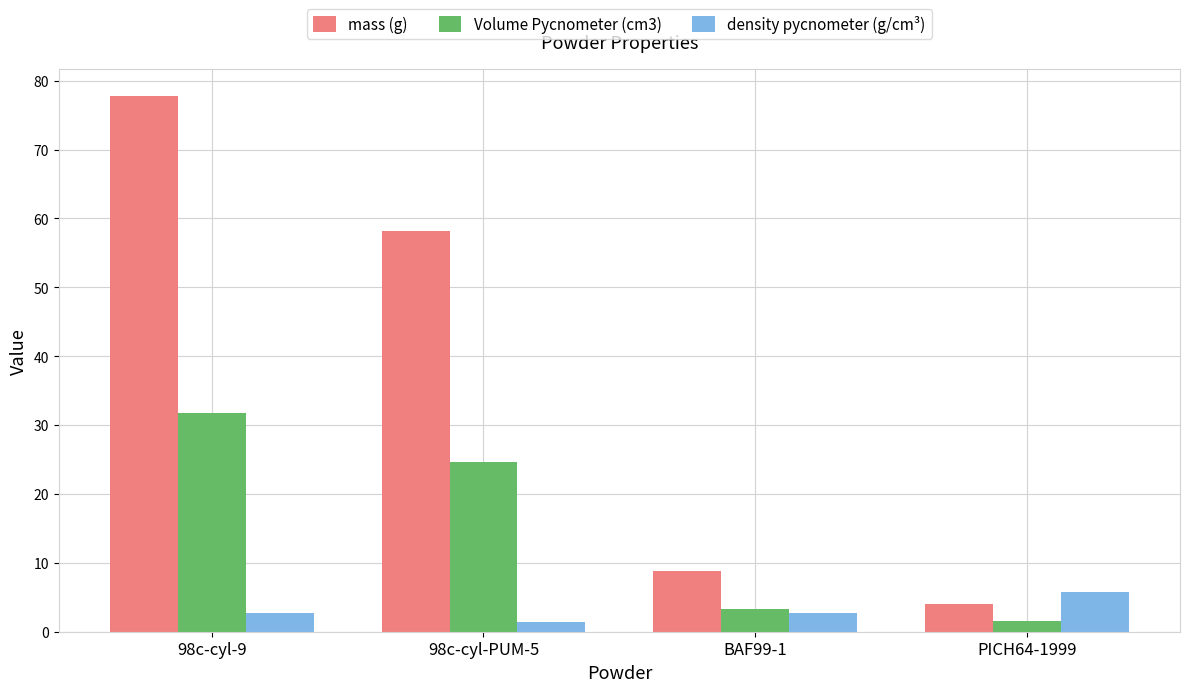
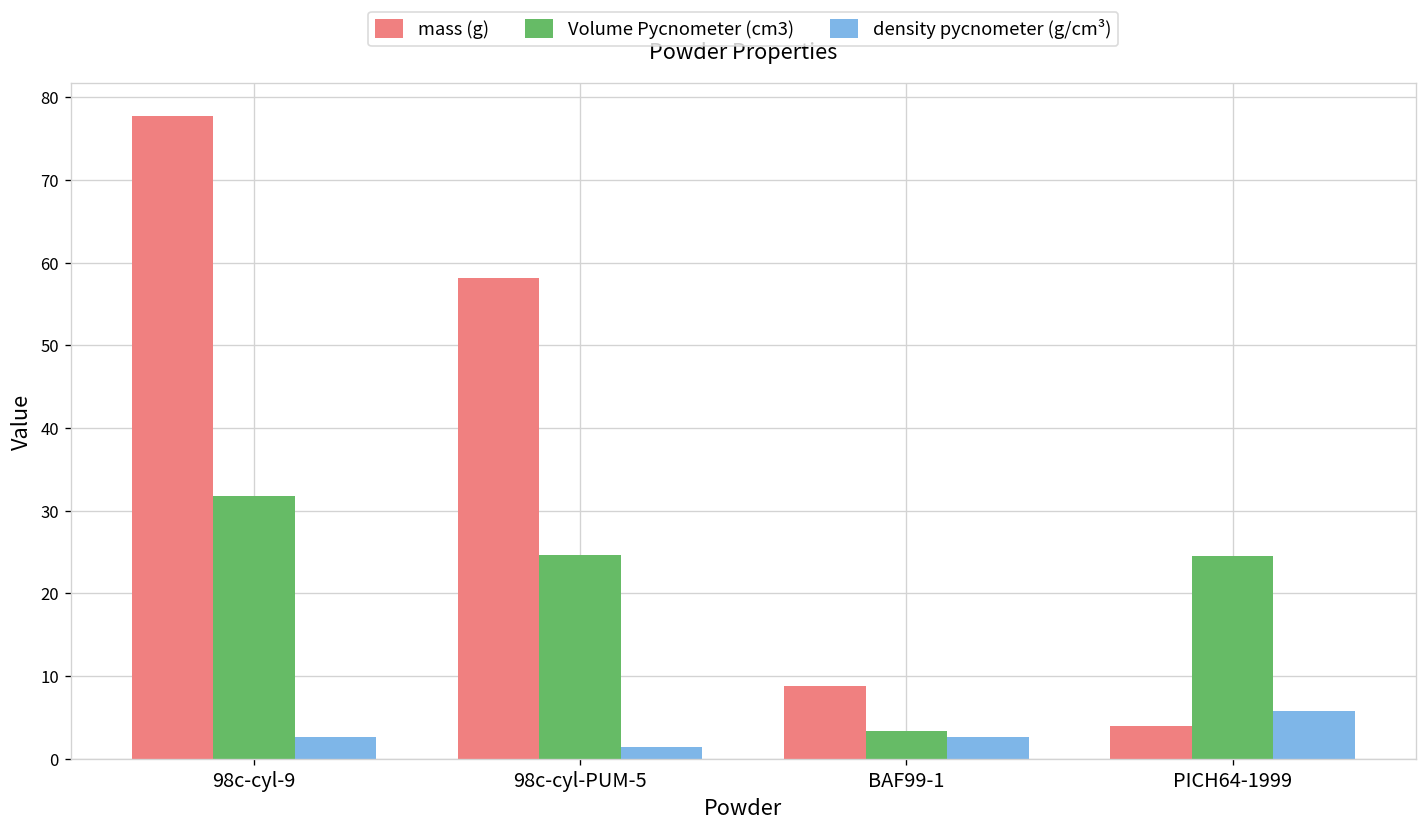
Volume Pycnometer (cm3), PICH64-1999: 2 -> 25
